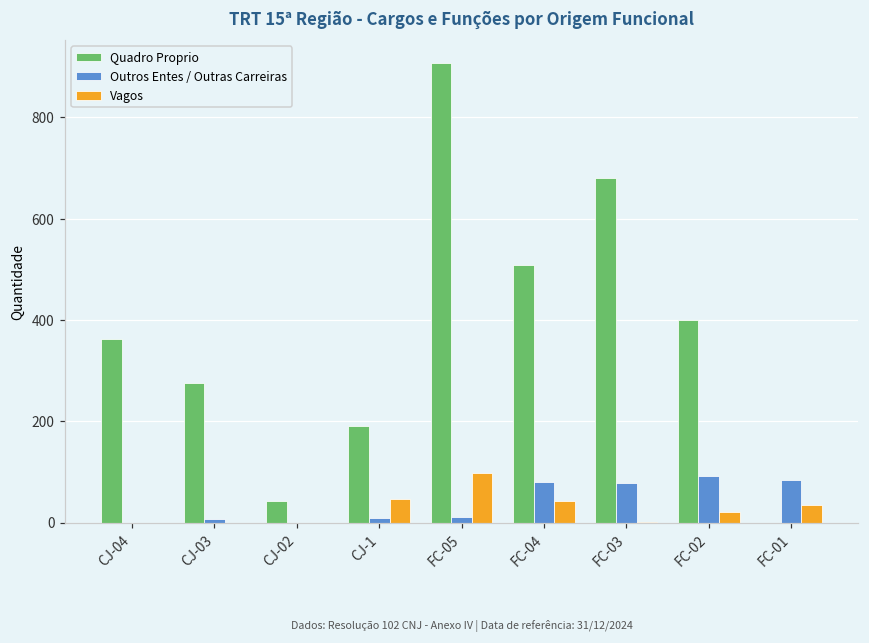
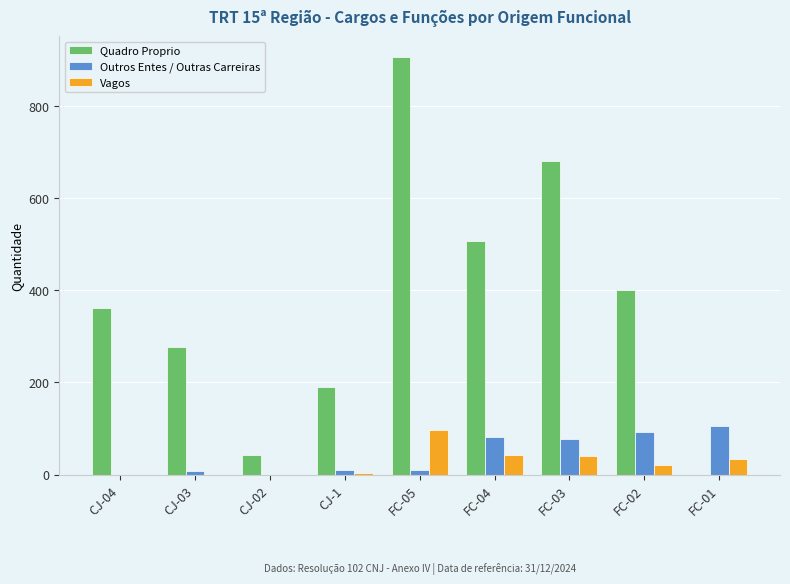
Vagos, CJ-1: 50 -> 0
Vagos, FC-03: 0 -> 40
Outros Entes / Outras Carreiras, FC-01: 80 -> 110
